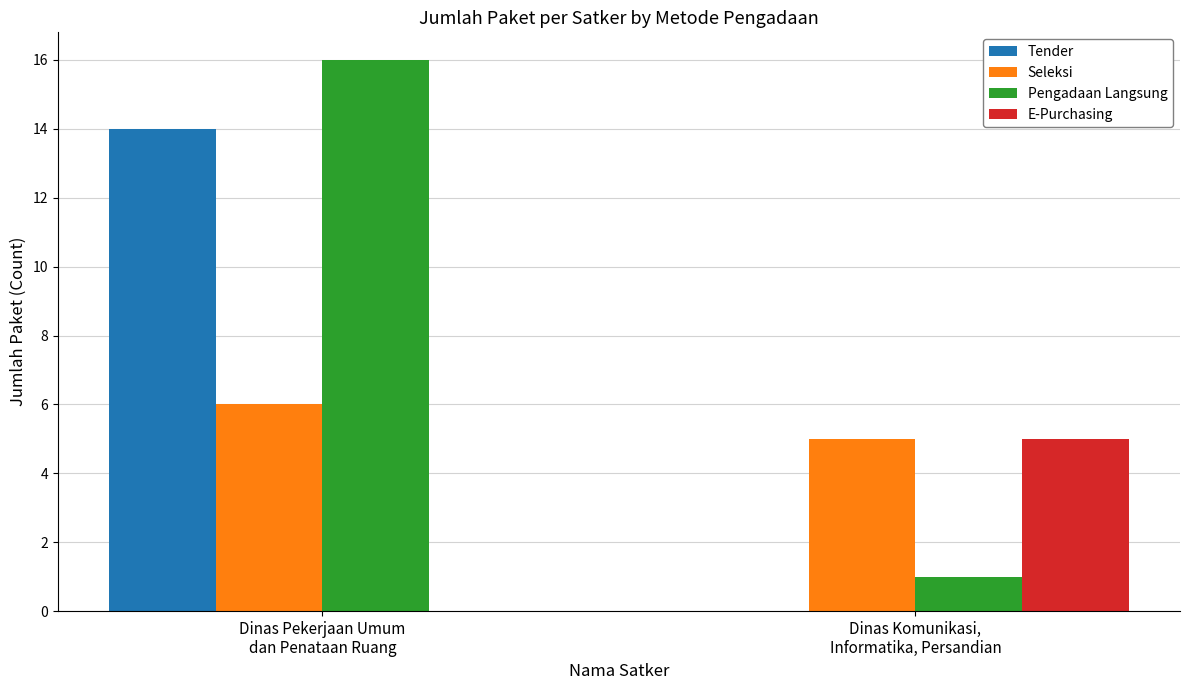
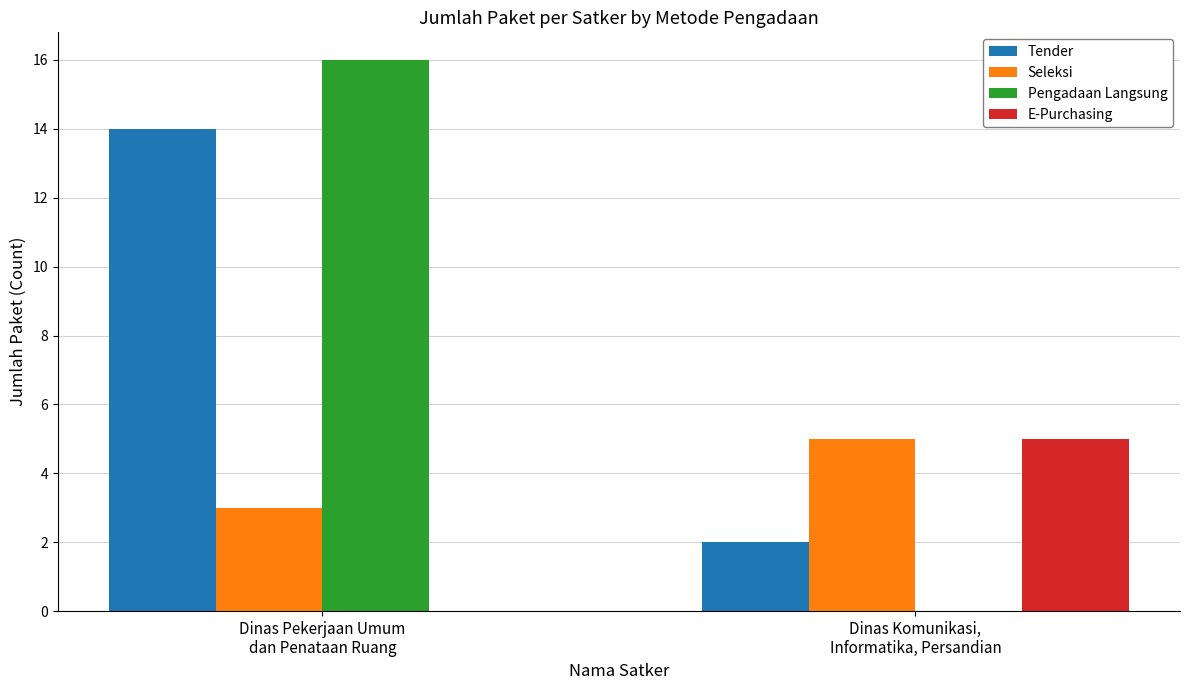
Seleksi, Dinas Pekerjaan Umum dan Penataan Ruang: 6 -> 3
Tender, Dinas Komunikasi, Informatika, Persandian: 0 -> 2
Pengadaan Langsung, Dinas Komunikasi, Informatika, Persandian: 1 -> 0
